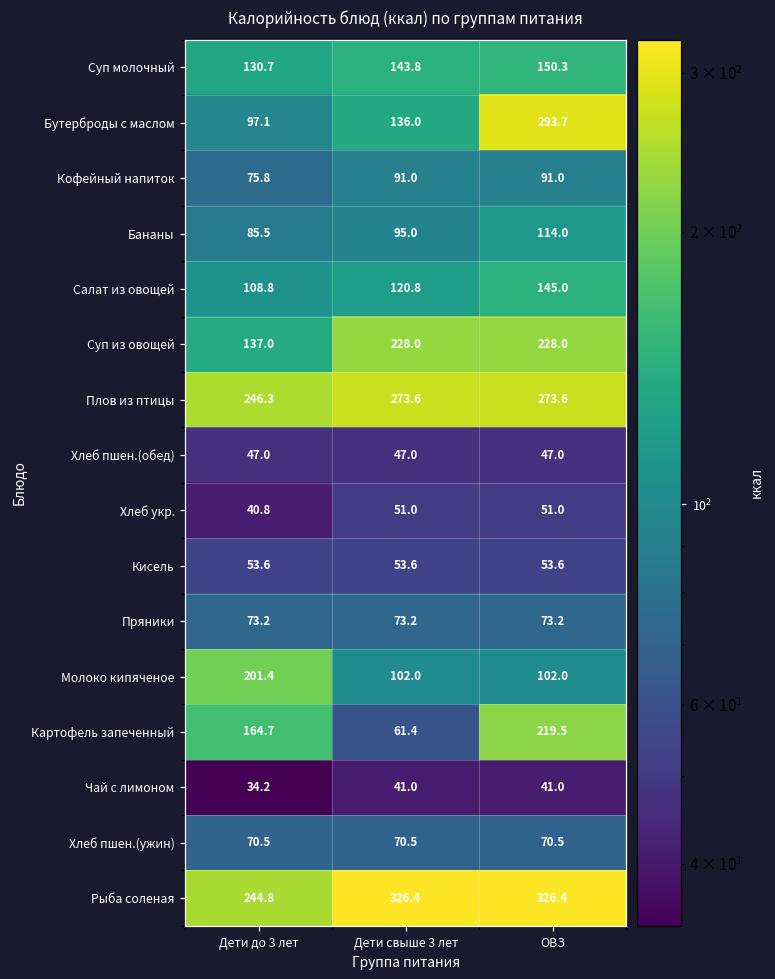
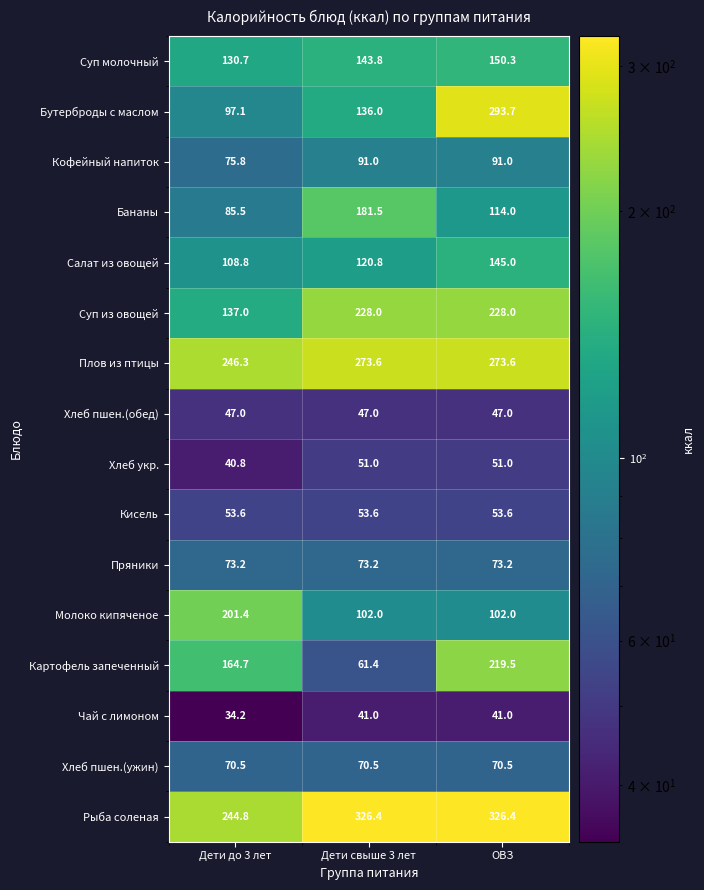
Бананы, Дети свыше 3 лет: 95.0 -> 181.5
